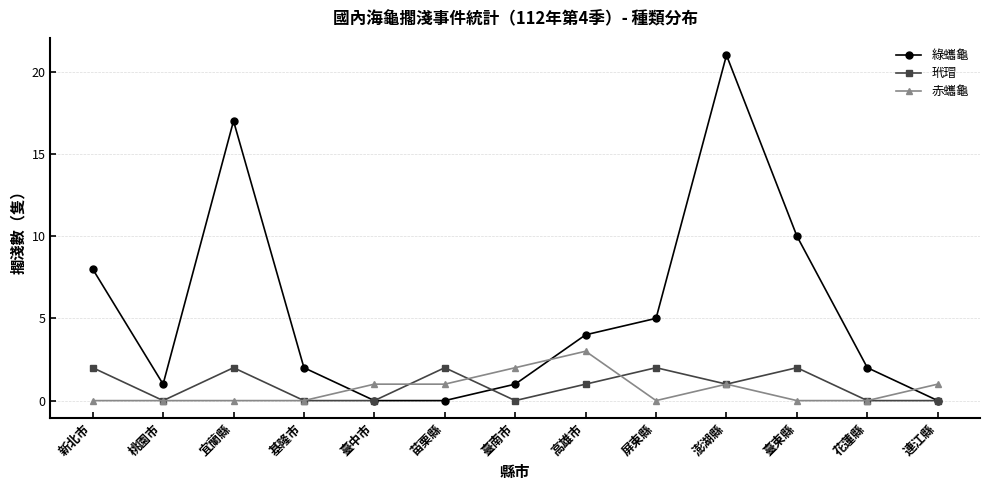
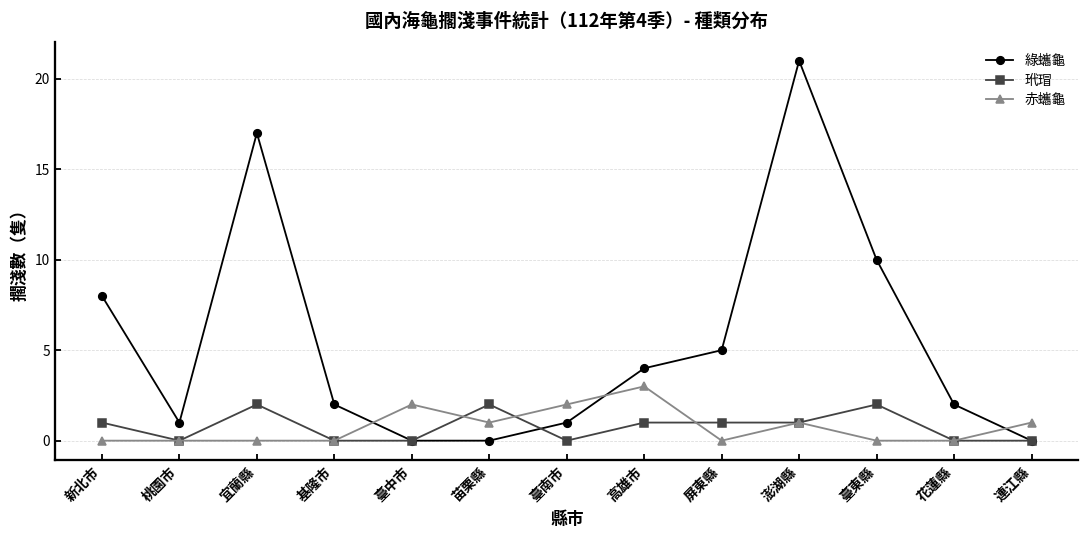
玳瑁, 新北市: 2 -> 1
赤蠵龜, 臺中市: 1 -> 2
玳瑁, 屏東縣: 2 -> 1
